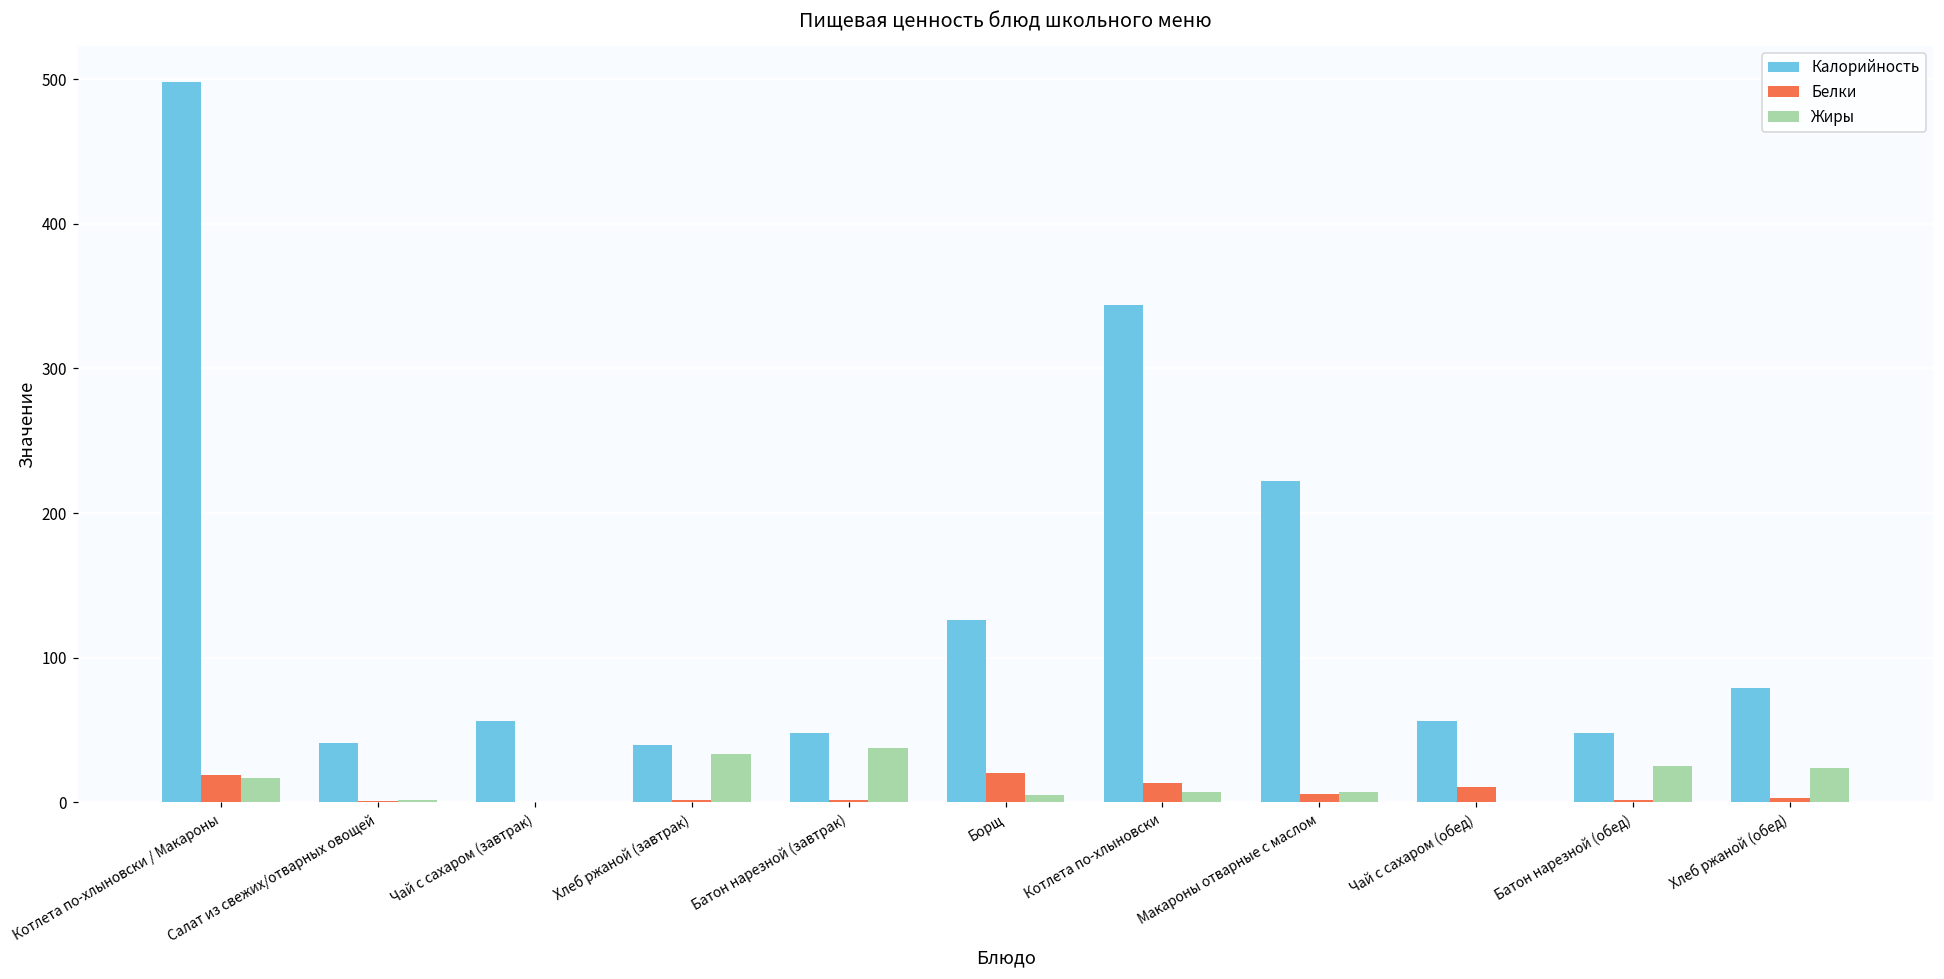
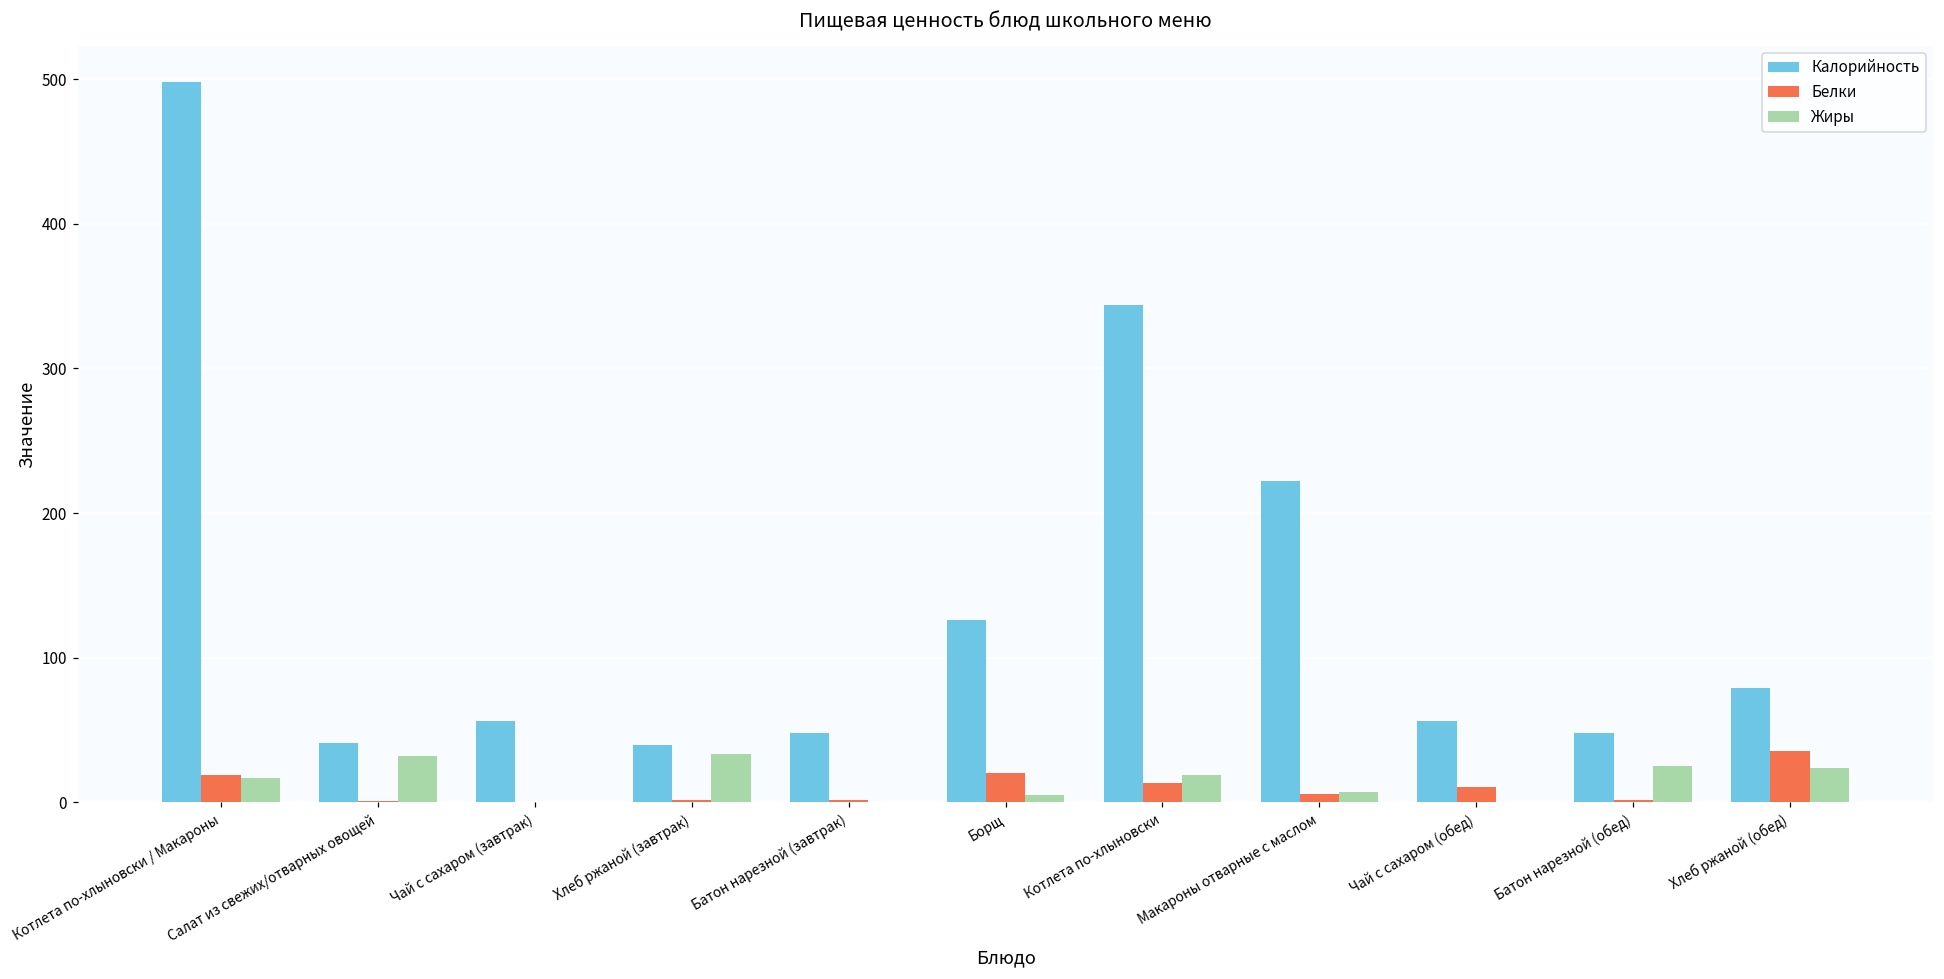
Жиры, Салат из свежих/отварных овощей: 2 -> 32
Жиры, Батон нарезной (завтрак): 38 -> 1
Жиры, Котлета по-хлыновски: 7 -> 19
Белки, Хлеб ржаной (обед): 3 -> 36
